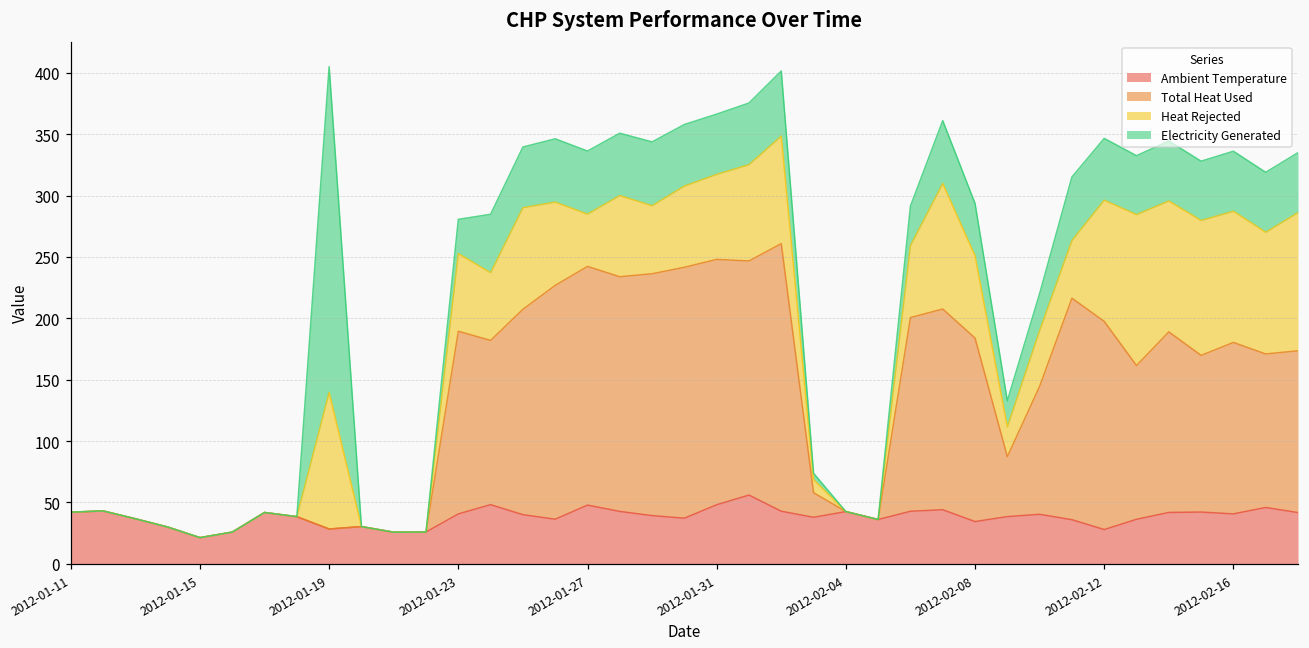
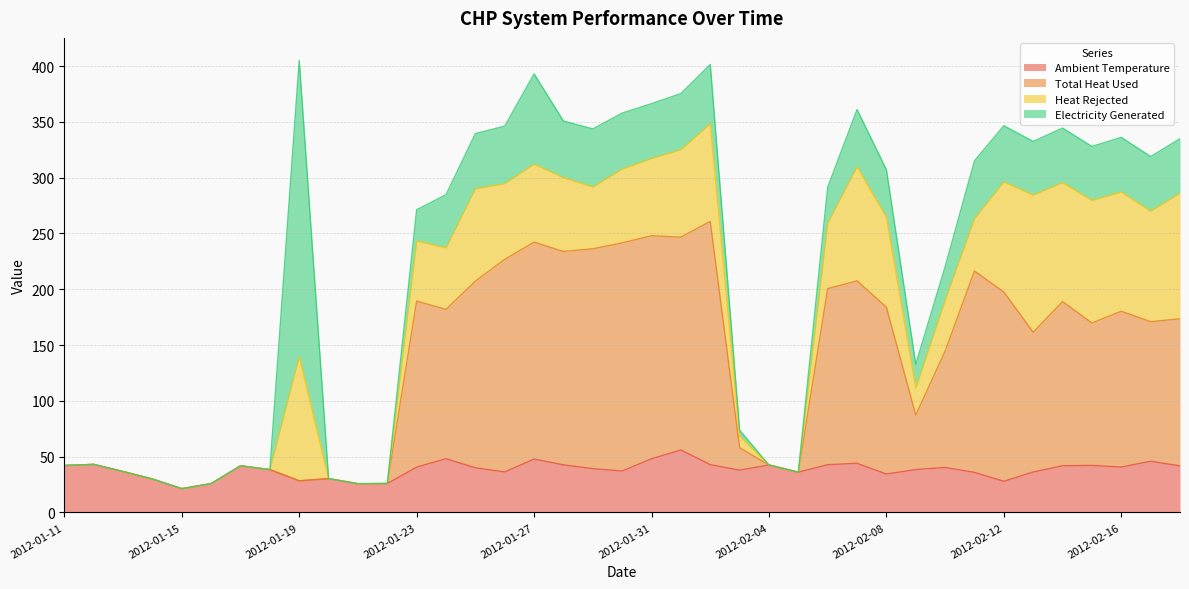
Heat Rejected, 2012-01-23: 63 -> 54
Heat Rejected, 2012-01-27: 43 -> 70
Electricity Generated, 2012-01-27: 51 -> 81
Heat Rejected, 2012-02-08: 67 -> 81
